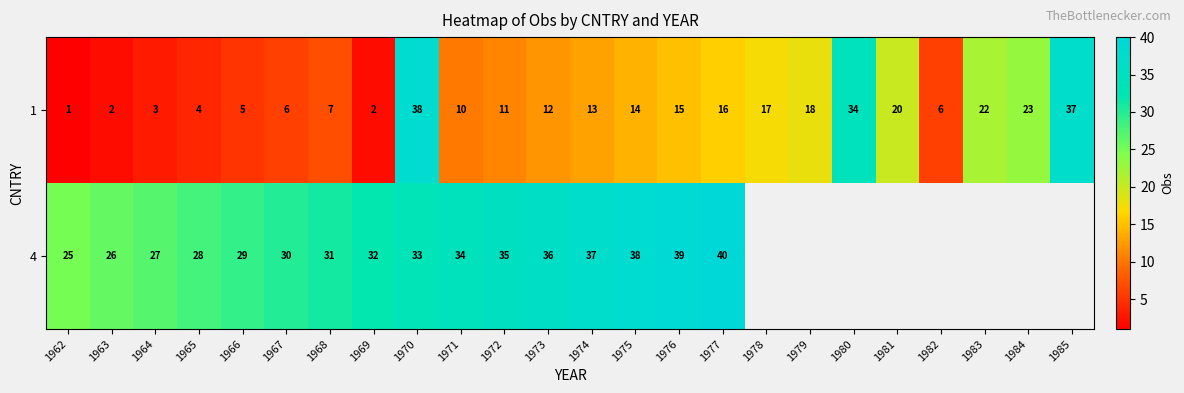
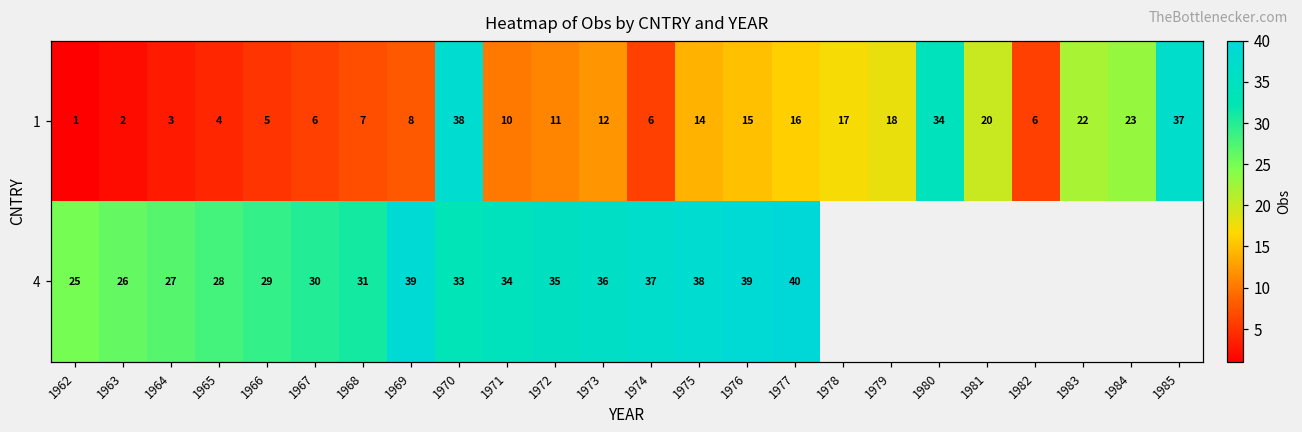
1, 1969: 2 -> 8
1, 1974: 13 -> 6
4, 1969: 32 -> 39
